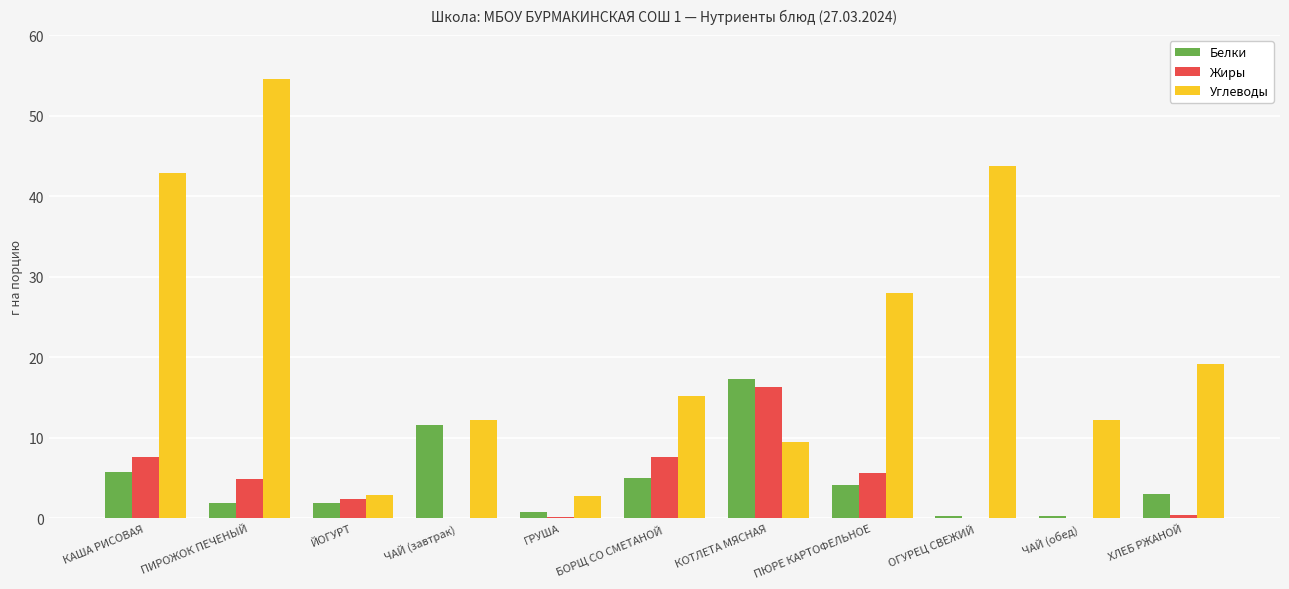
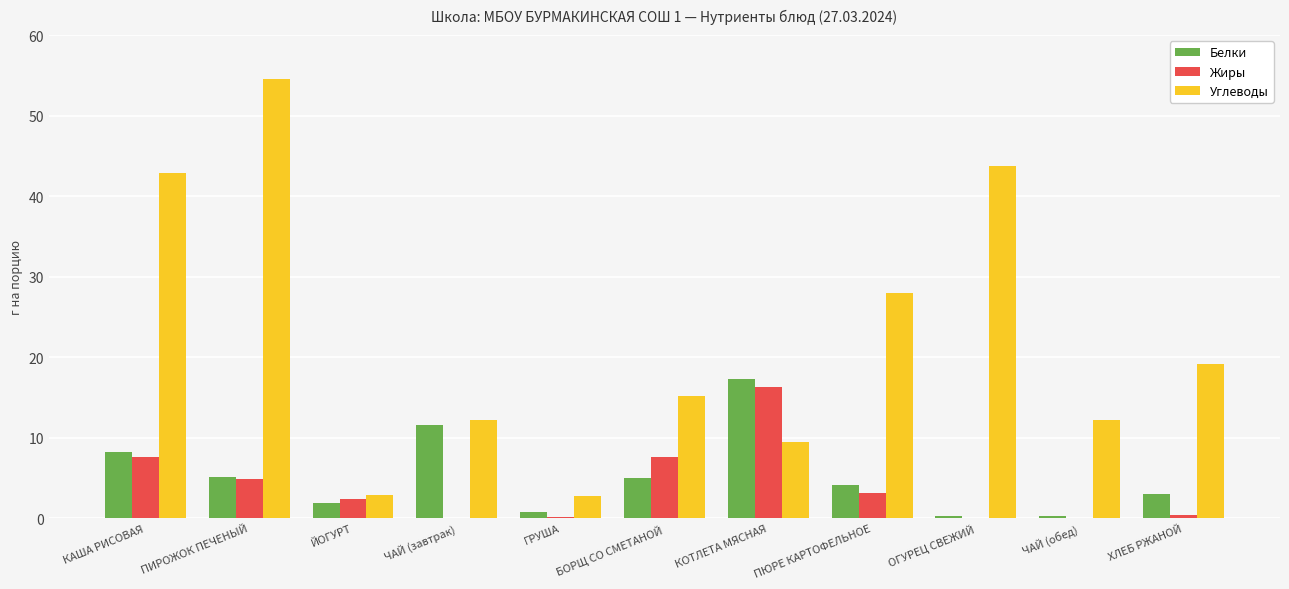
Белки, КАША РИСОВАЯ: 6 -> 8
Белки, ПИРОЖОК ПЕЧЕНЫЙ: 2 -> 5
Жиры, ПЮРЕ КАРТОФЕЛЬНОЕ: 6 -> 3
